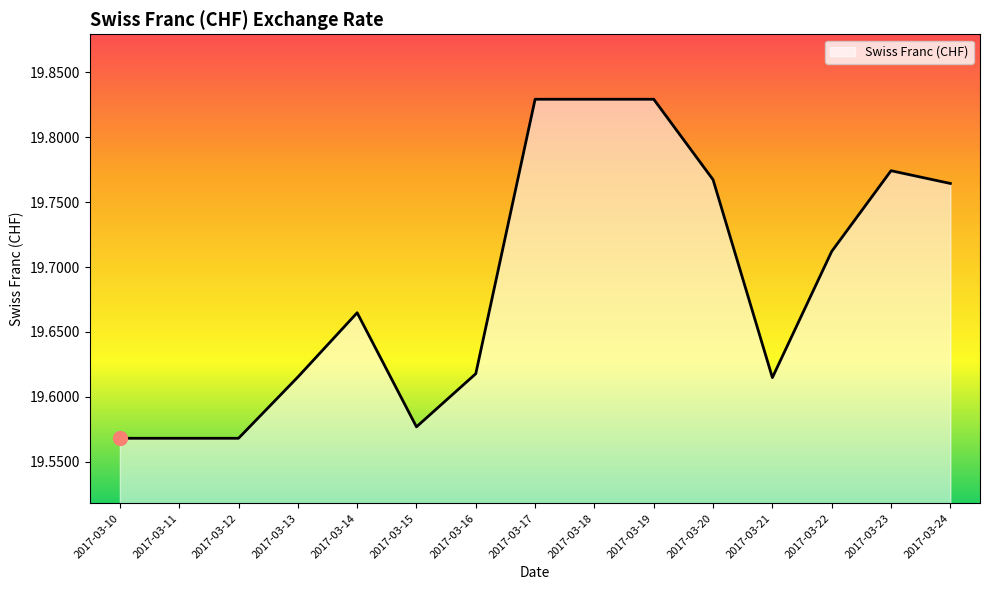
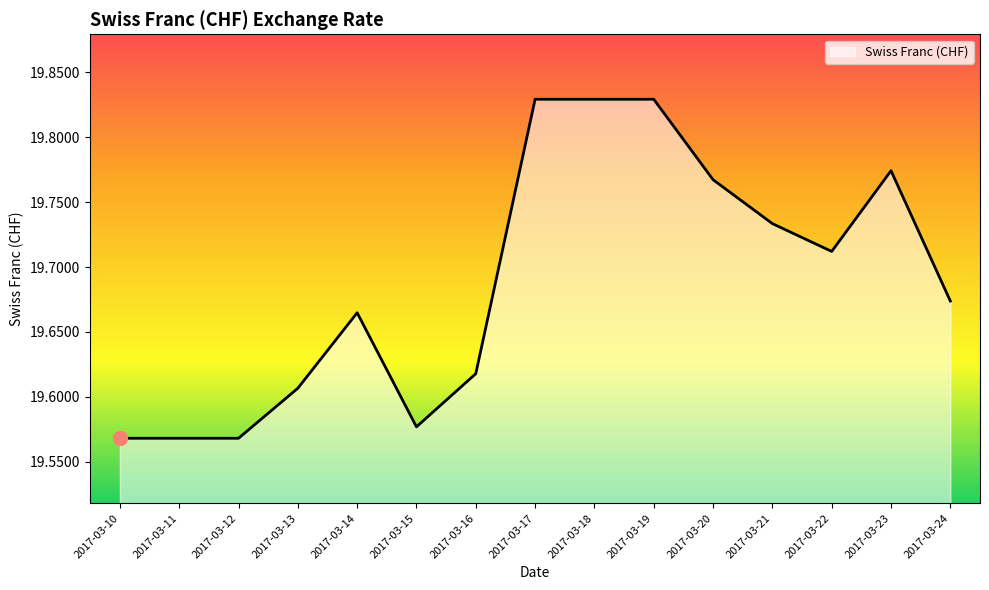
Swiss Franc (CHF), 2017-03-13: 19.615 -> 19.607
Swiss Franc (CHF), 2017-03-21: 19.615 -> 19.733
Swiss Franc (CHF), 2017-03-24: 19.764 -> 19.674
